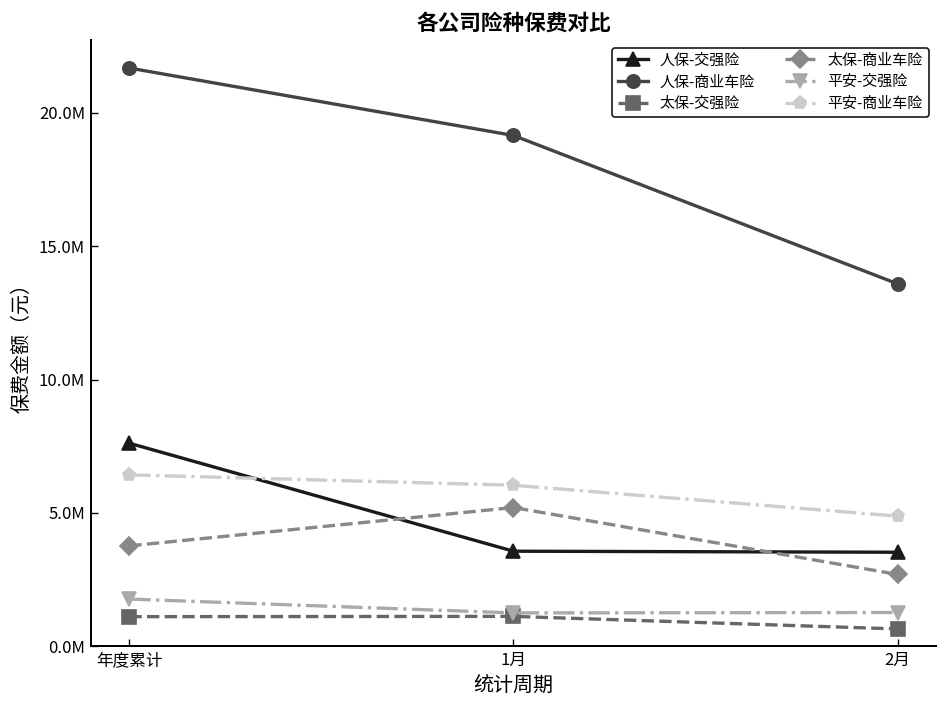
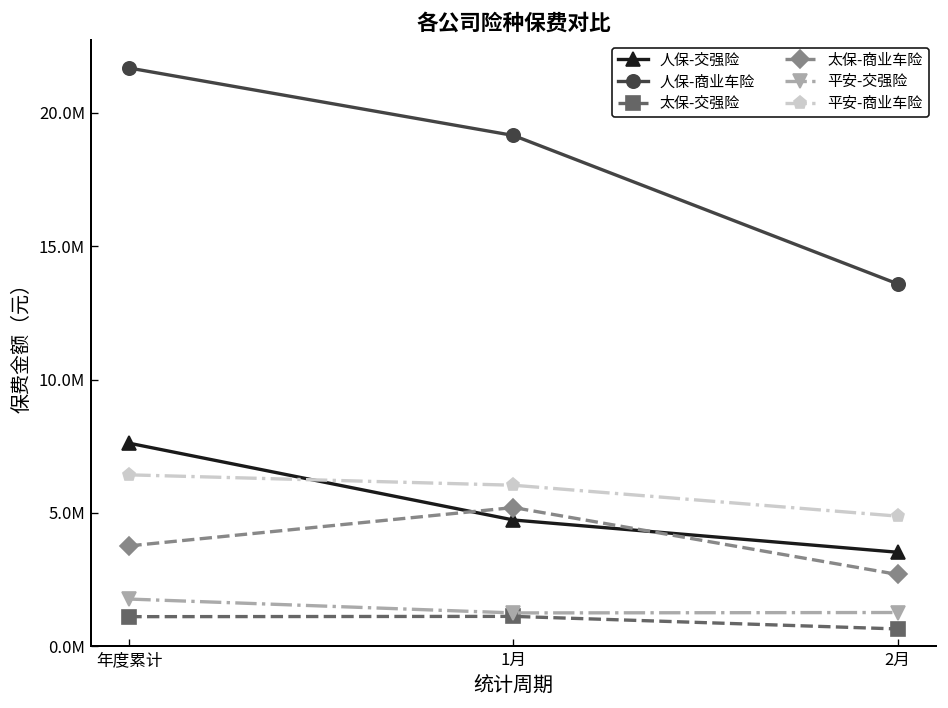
人保-交强险, 1月: 3600000 -> 4700000
